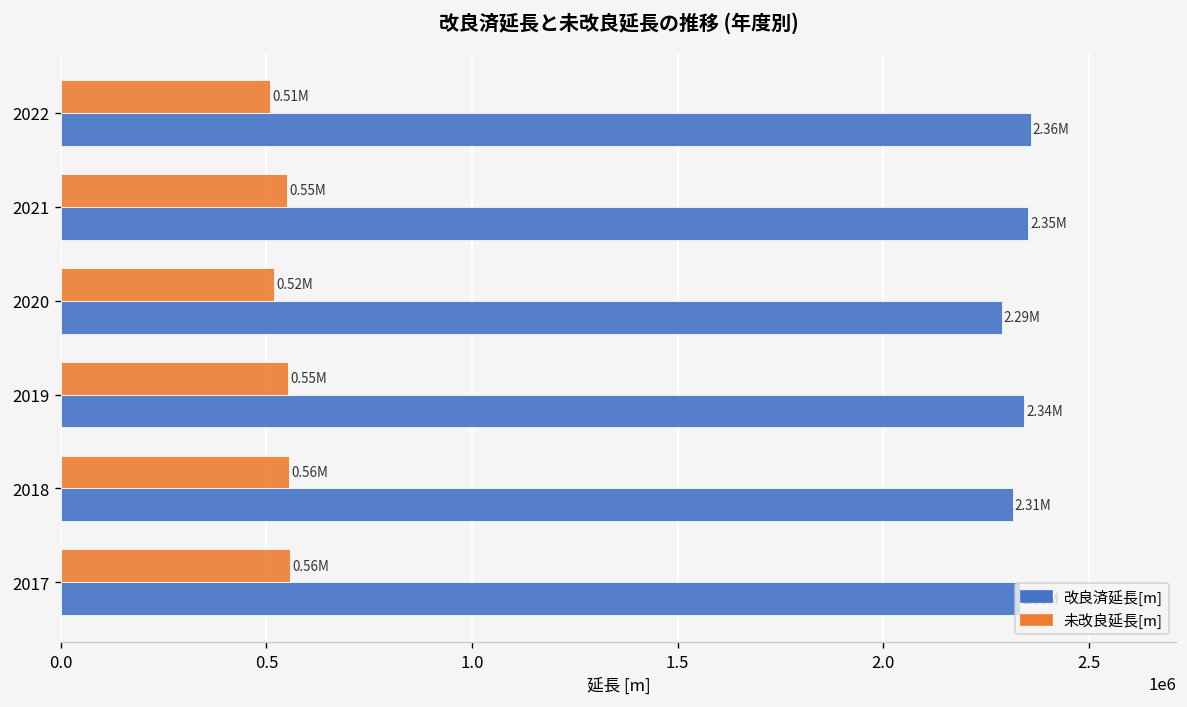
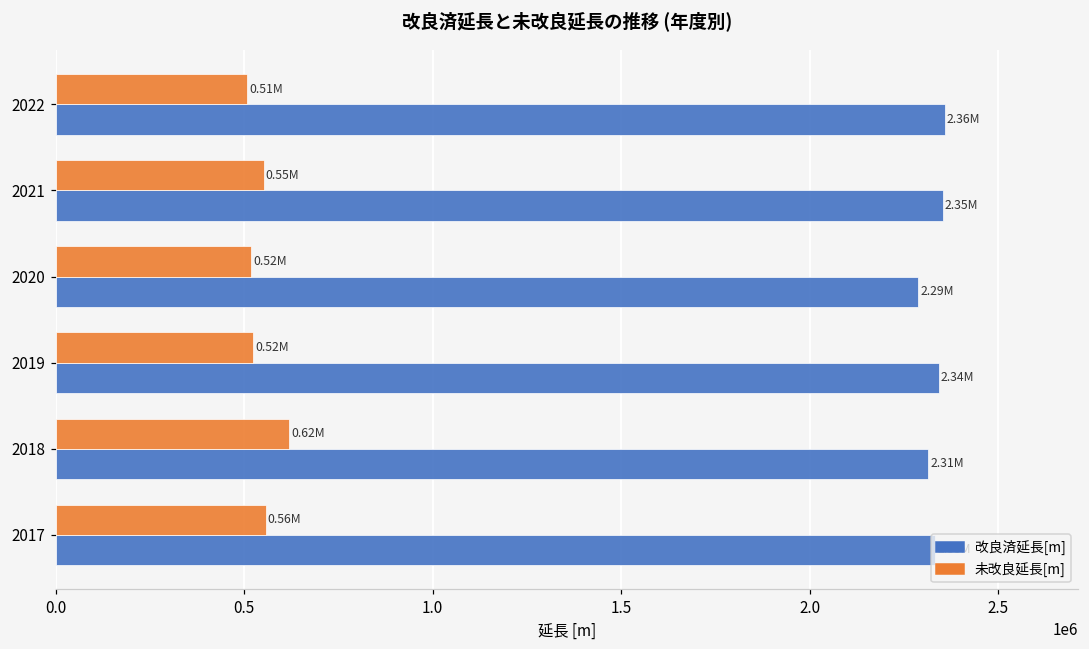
未改良延長[m], 2019: 0.55M -> 0.52M
未改良延長[m], 2018: 0.56M -> 0.62M
